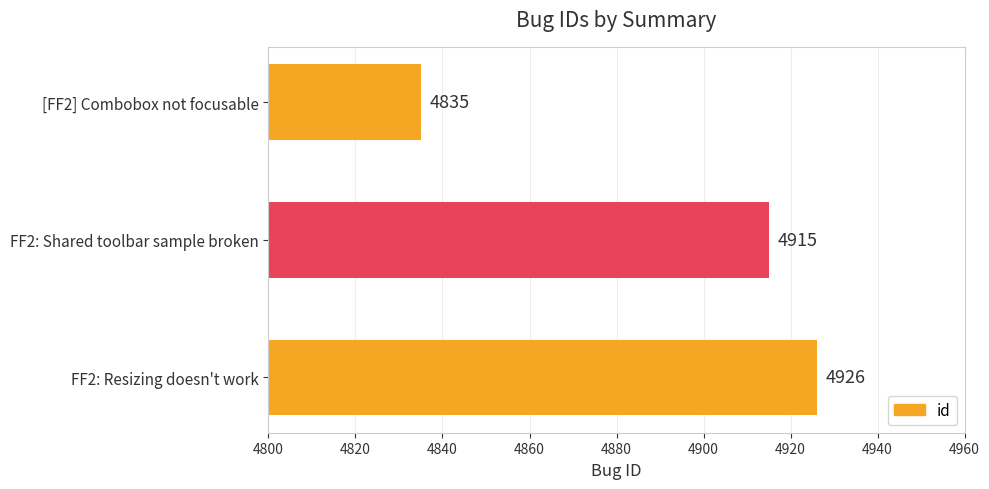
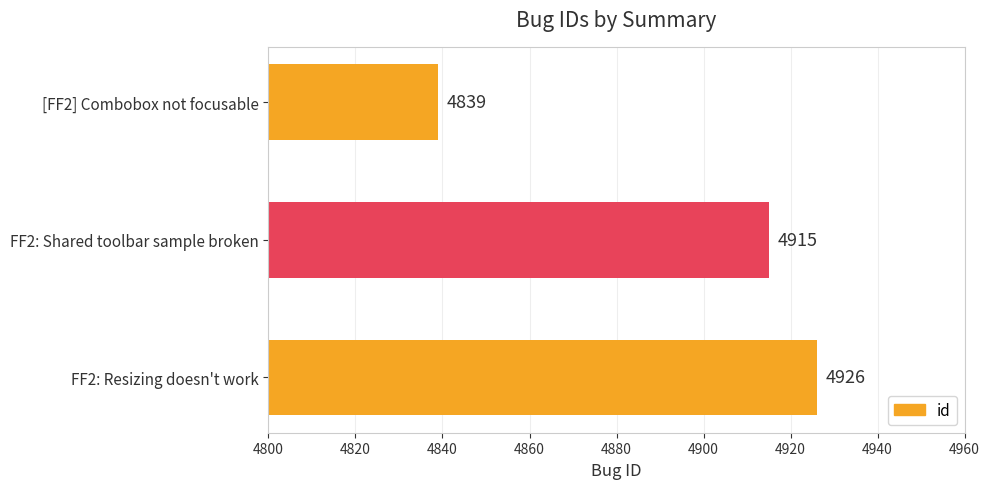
[FF2] Combobox not focusable: 4835 -> 4839
